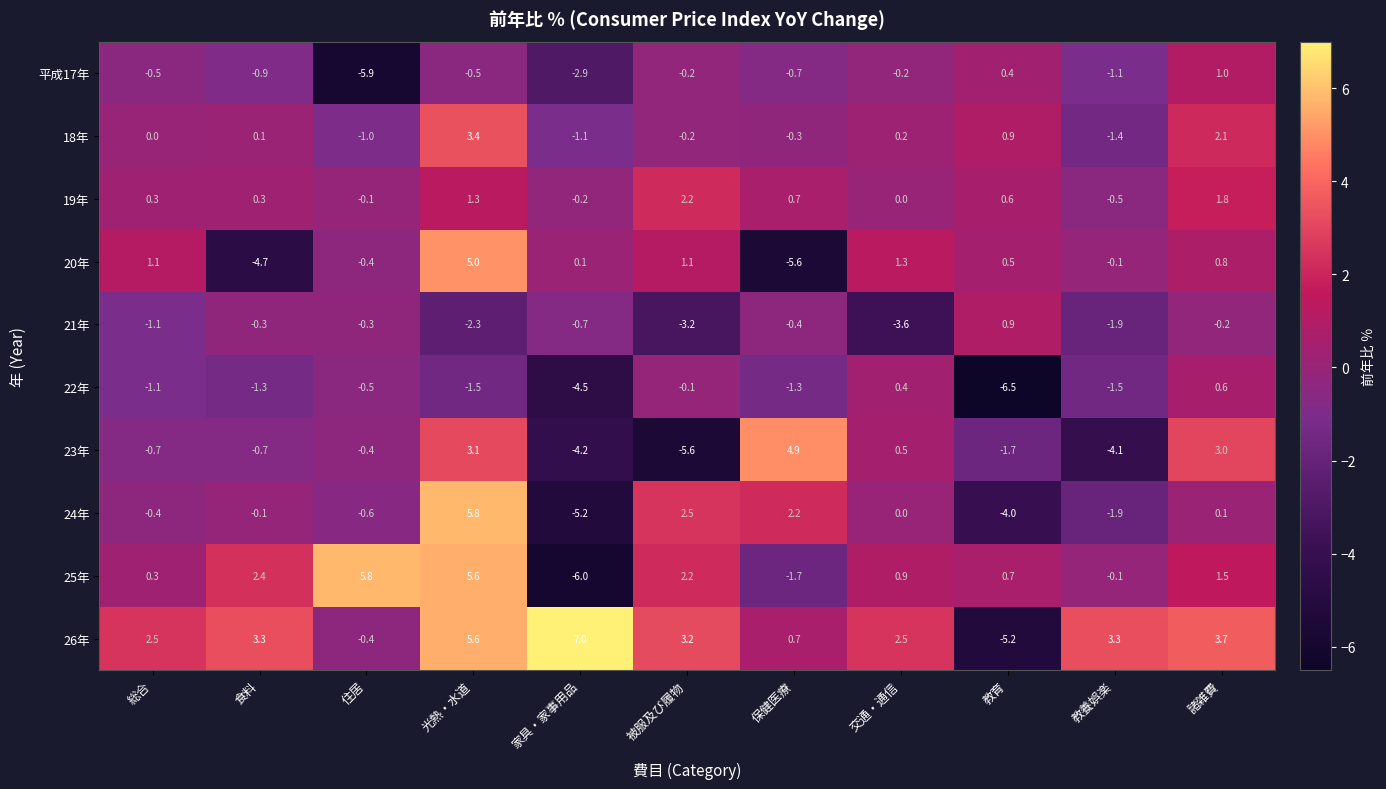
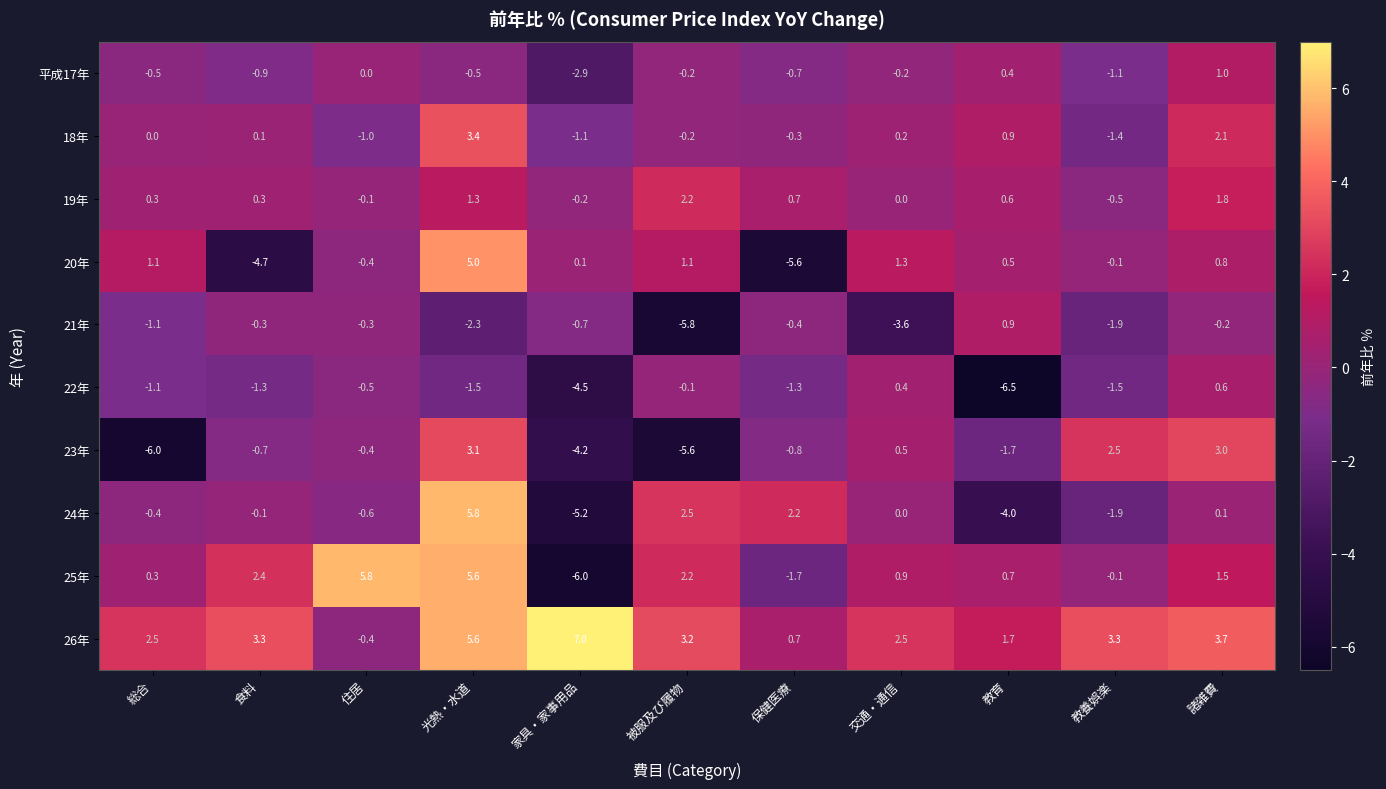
平成17年, 住居: -5.9 -> 0.0
21年, 被服及び履物: -3.2 -> -5.8
23年, 総合: -0.7 -> -6.0
23年, 保健医療: 4.9 -> -0.8
23年, 教養娯楽: -4.1 -> 2.5
26年, 教育: -5.2 -> 1.7
